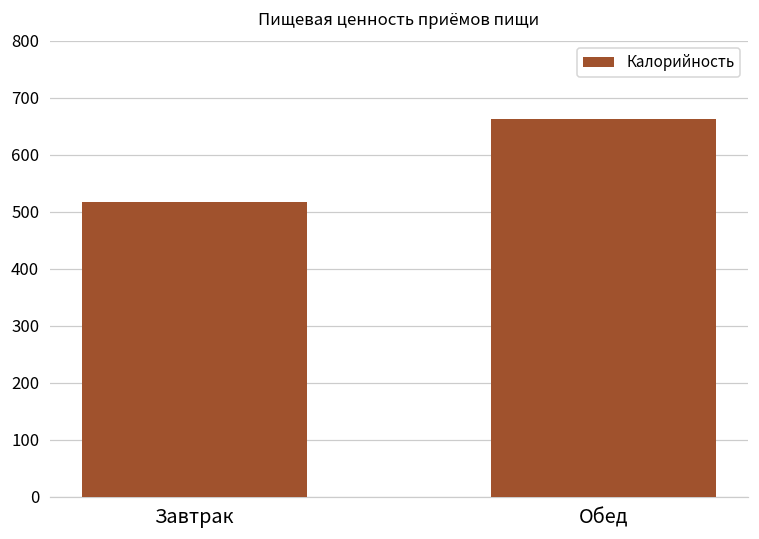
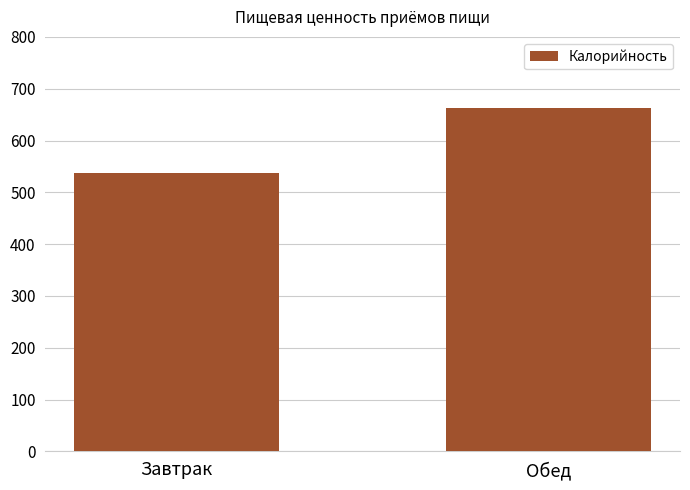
Завтрак: 520 -> 540
